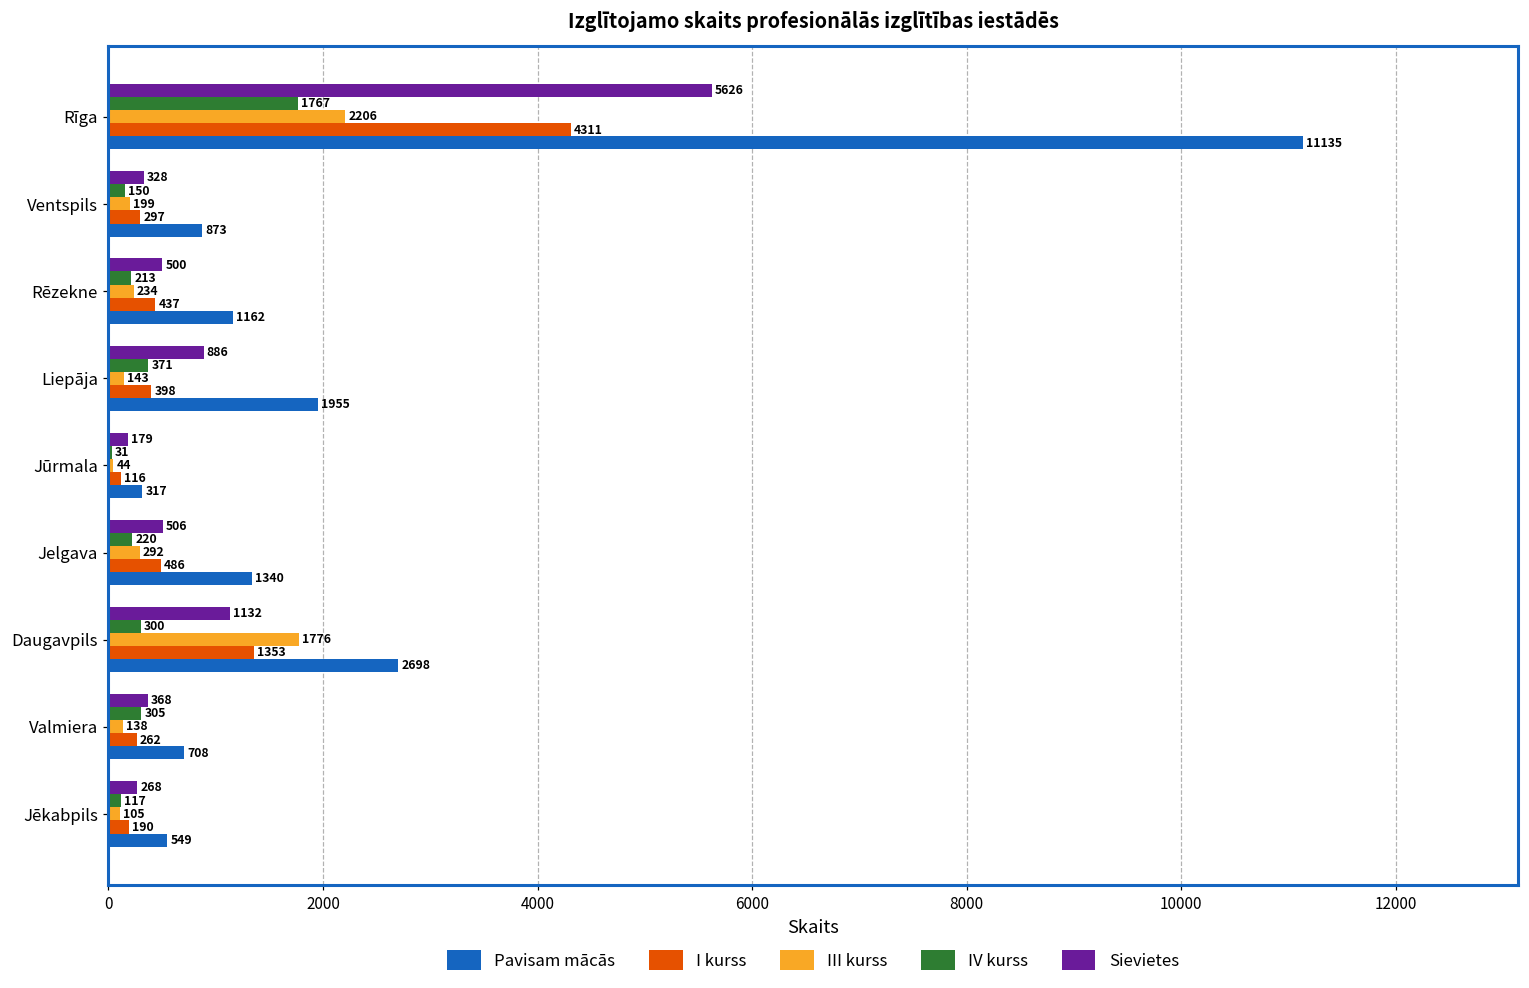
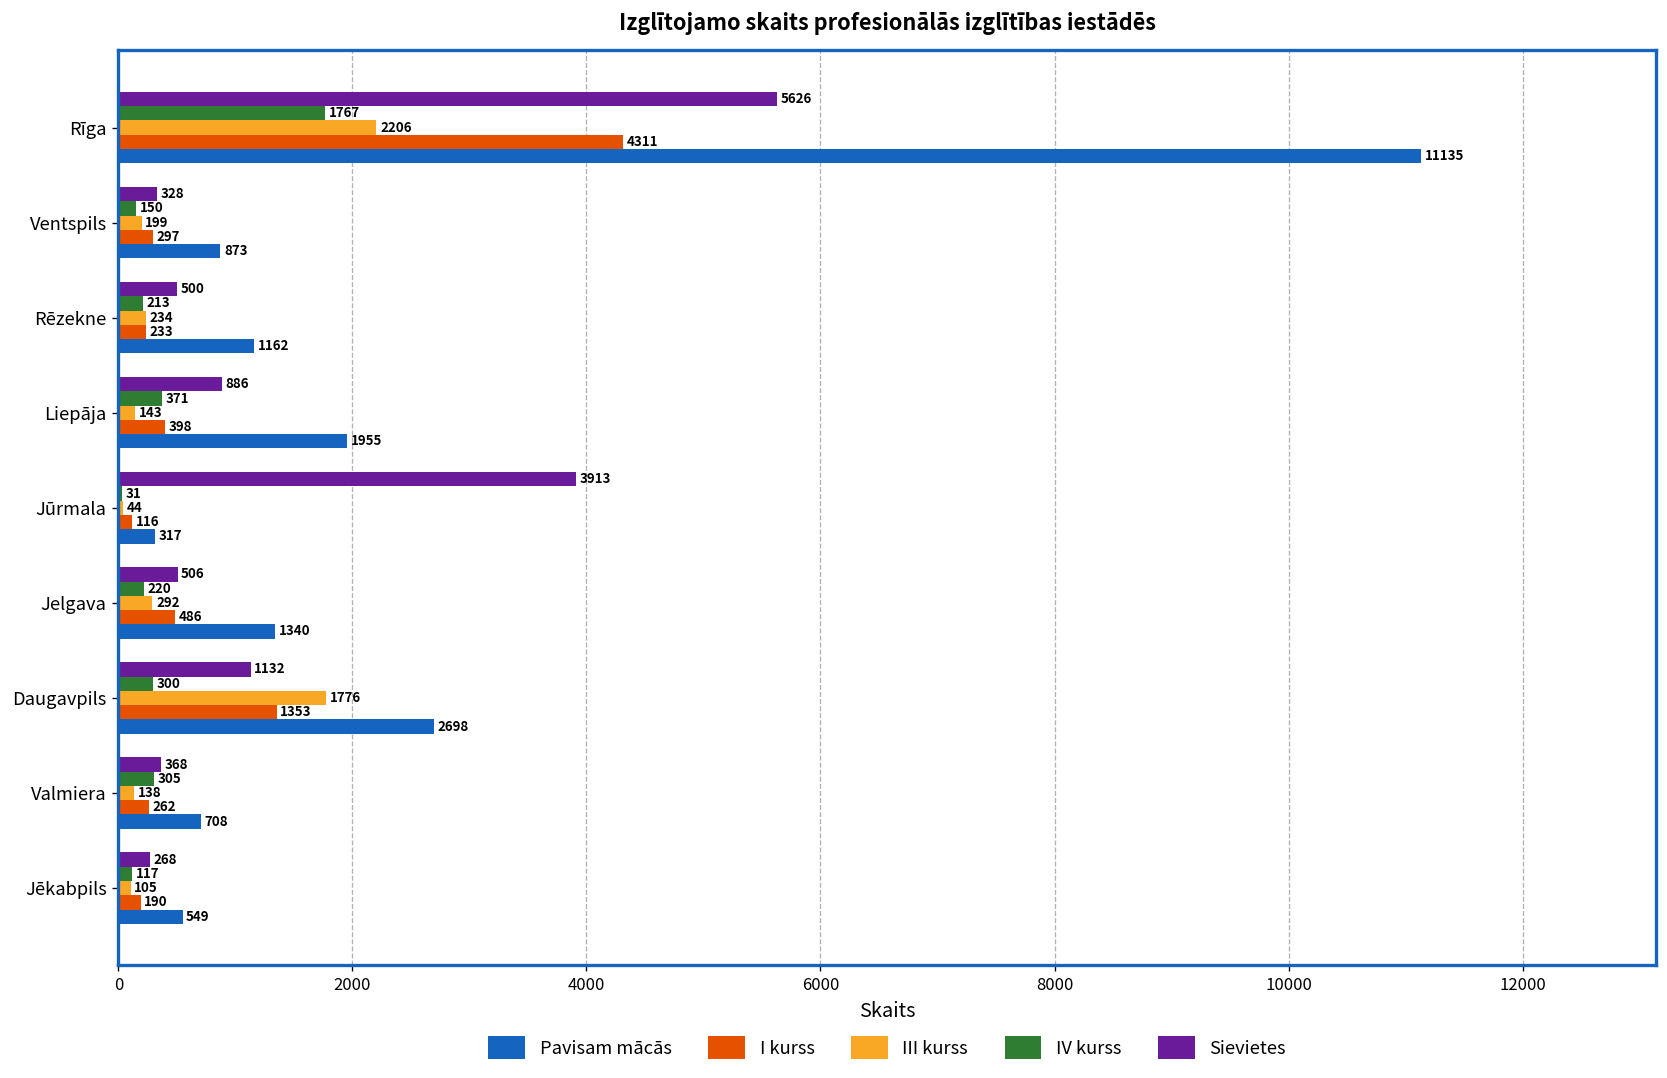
I kurss, Rēzekne: 437 -> 233
Sievietes, Jūrmala: 179 -> 3913
